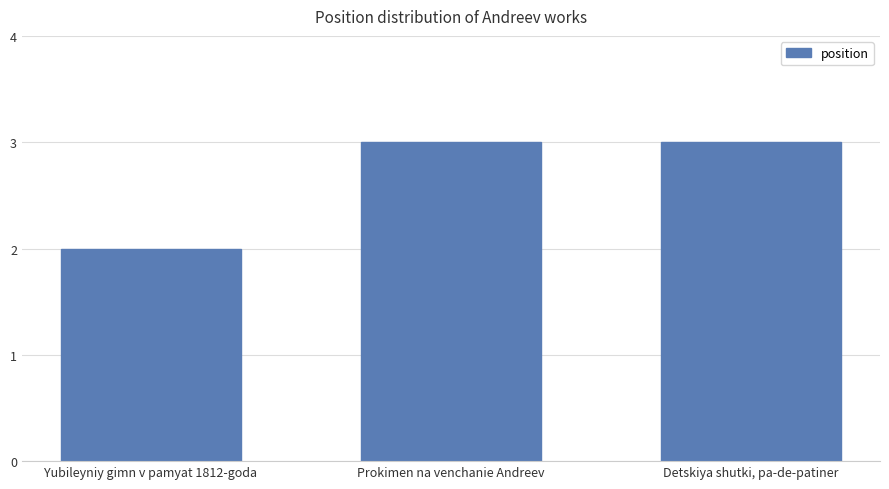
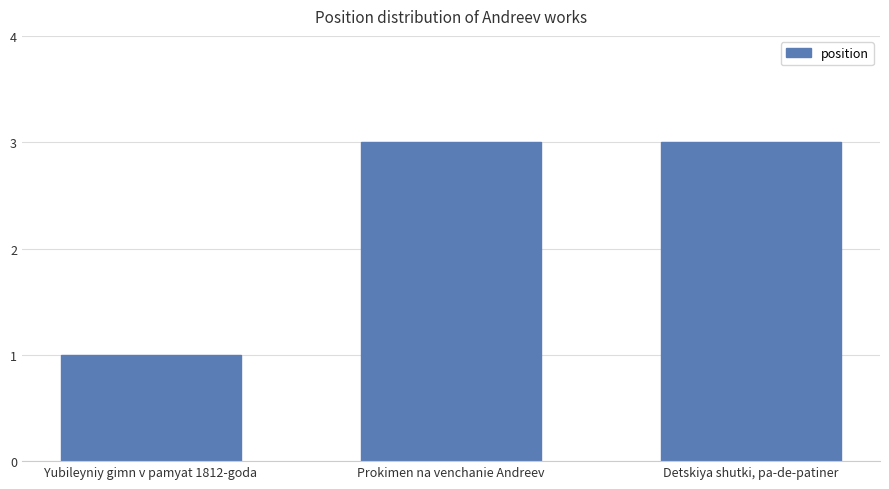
Yubileyniy gimn v pamyat 1812-goda: 2 -> 1
